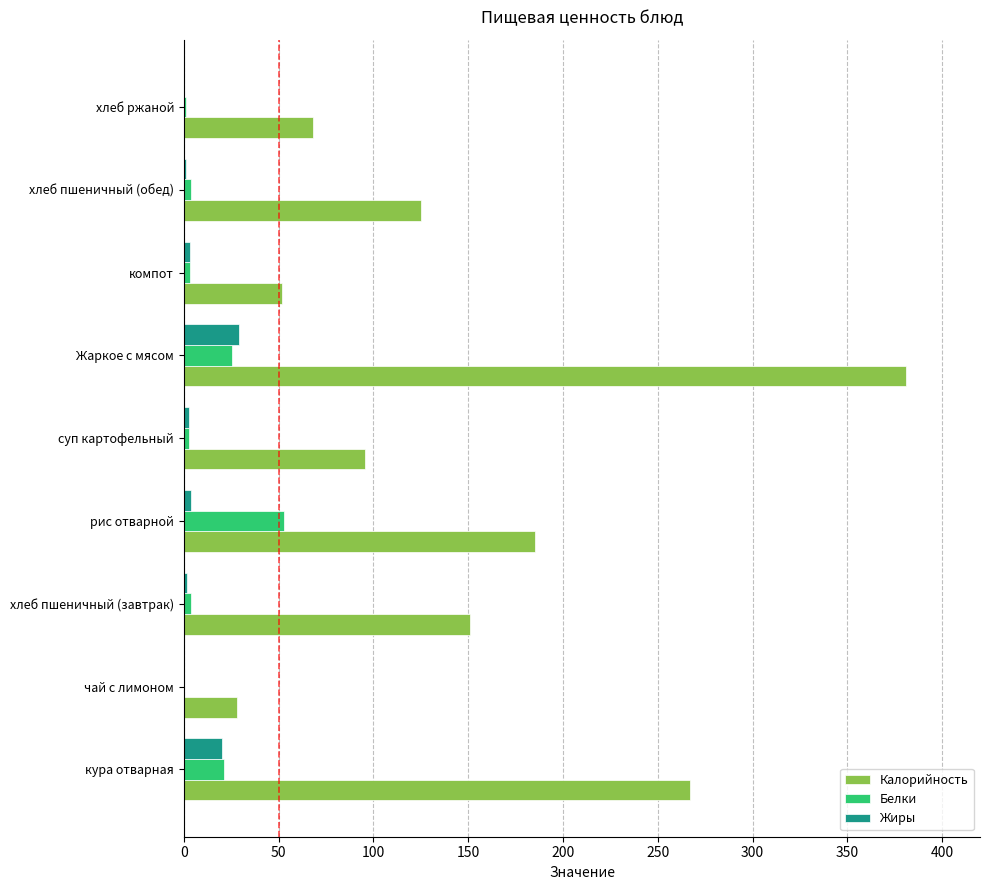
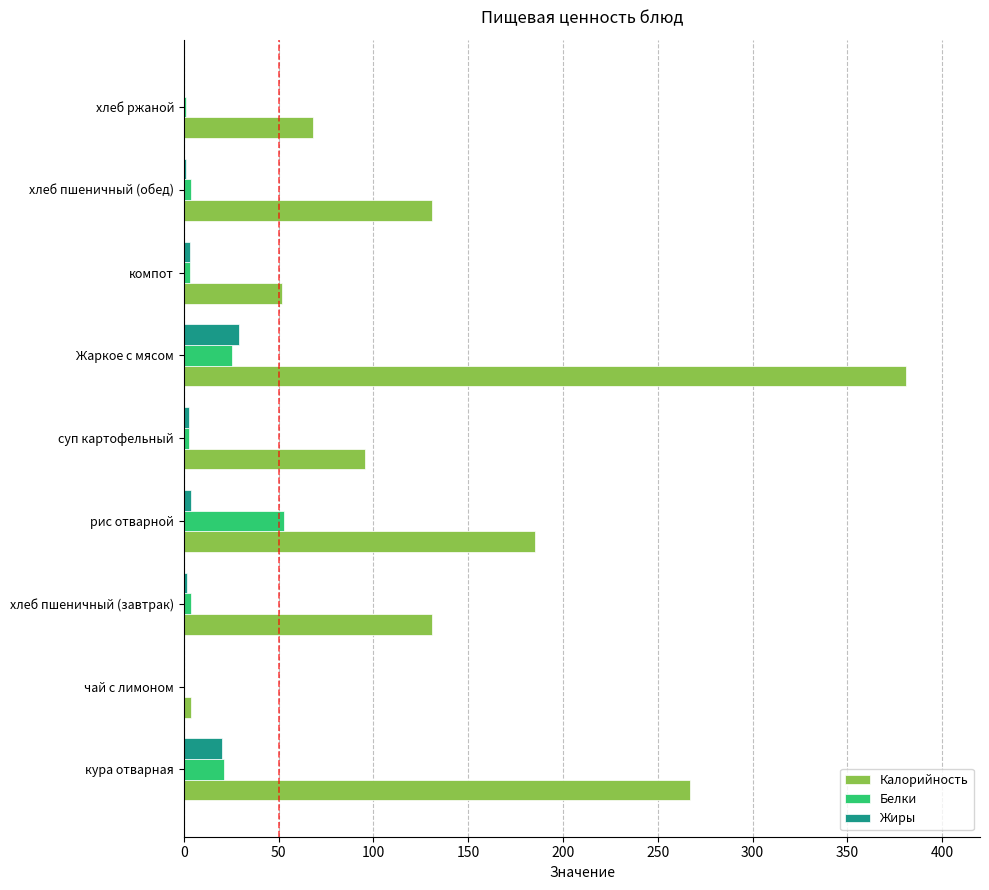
Калорийность, хлеб пшеничный (обед): 125 -> 131
Калорийность, хлеб пшеничный (завтрак): 151 -> 131
Калорийность, чай с лимоном: 28 -> 4
